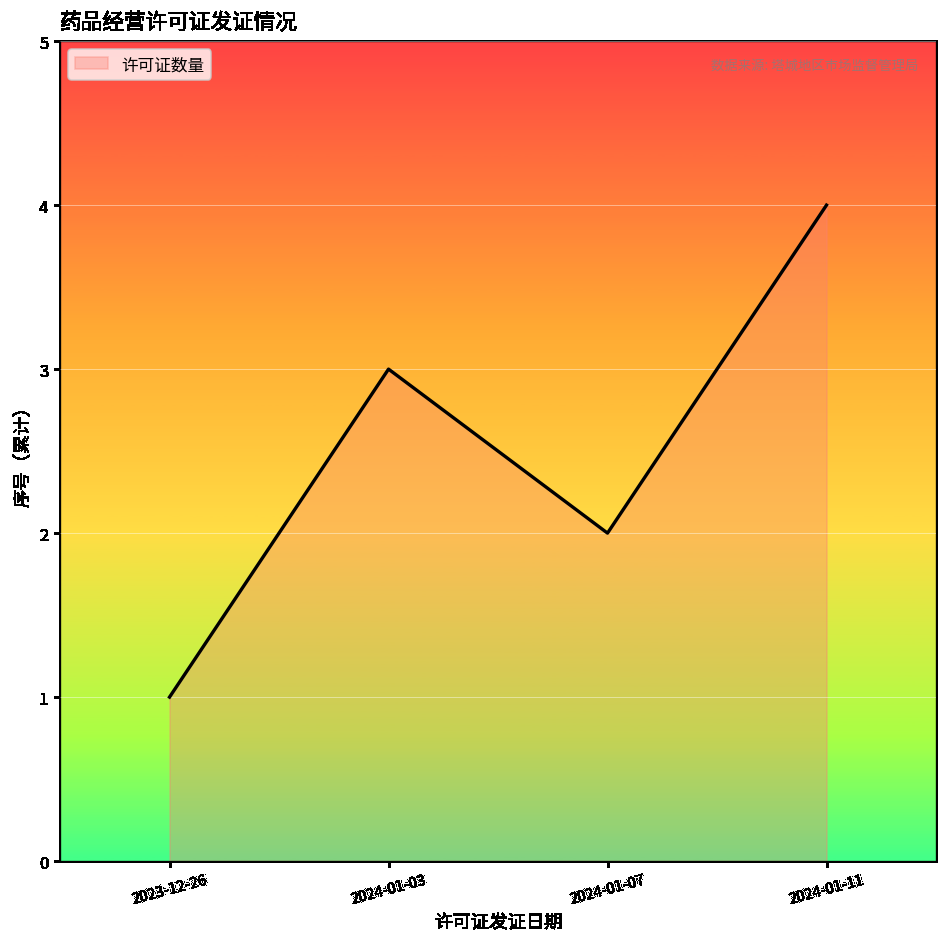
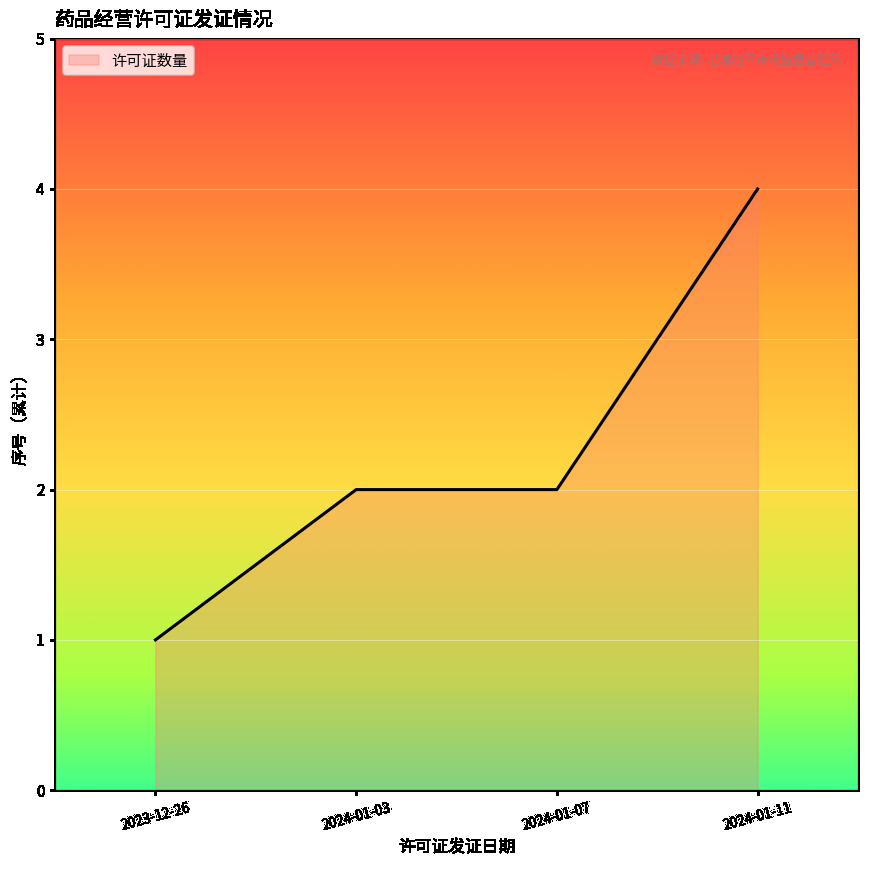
2024-01-03: 3 -> 2
